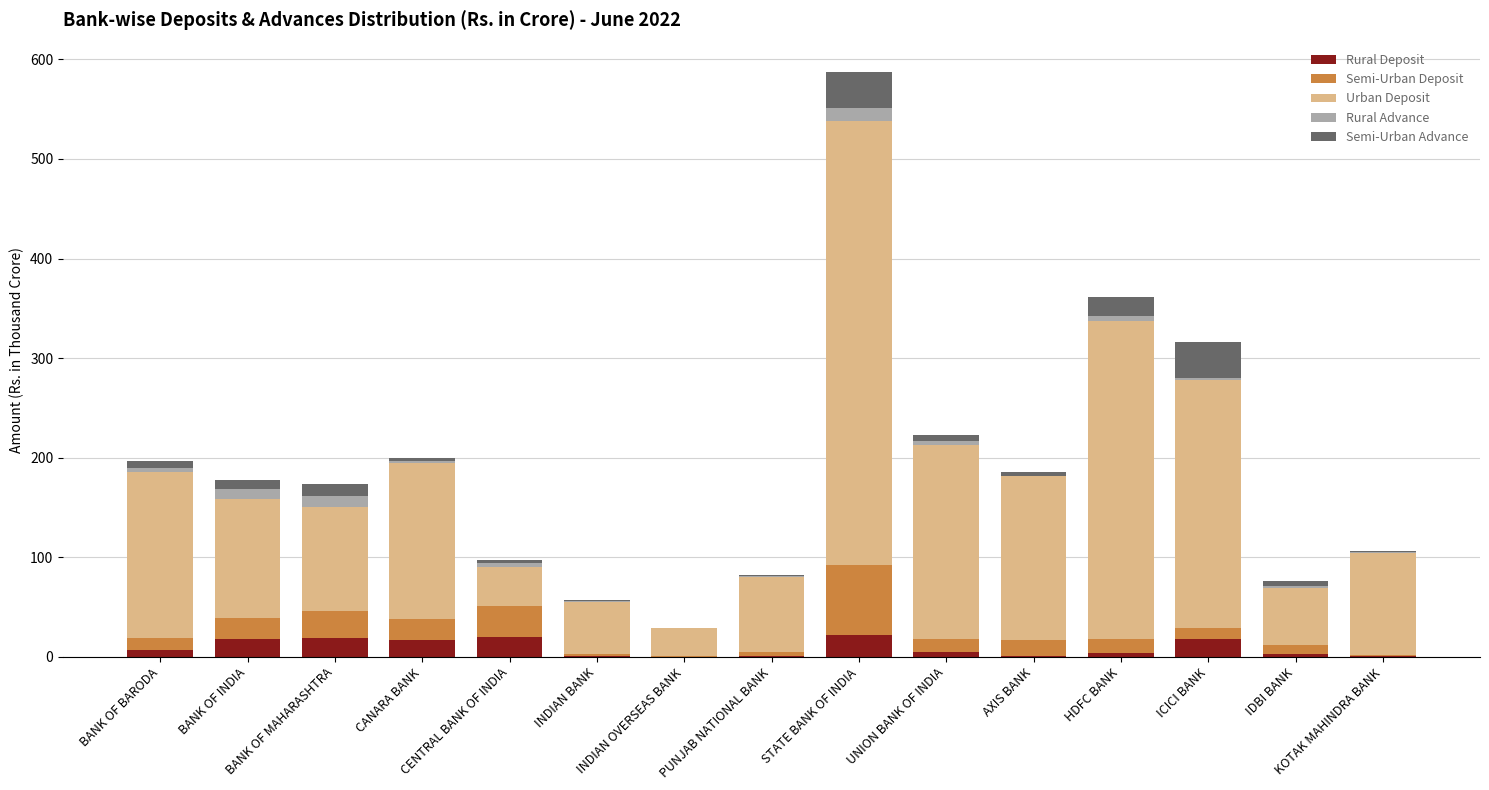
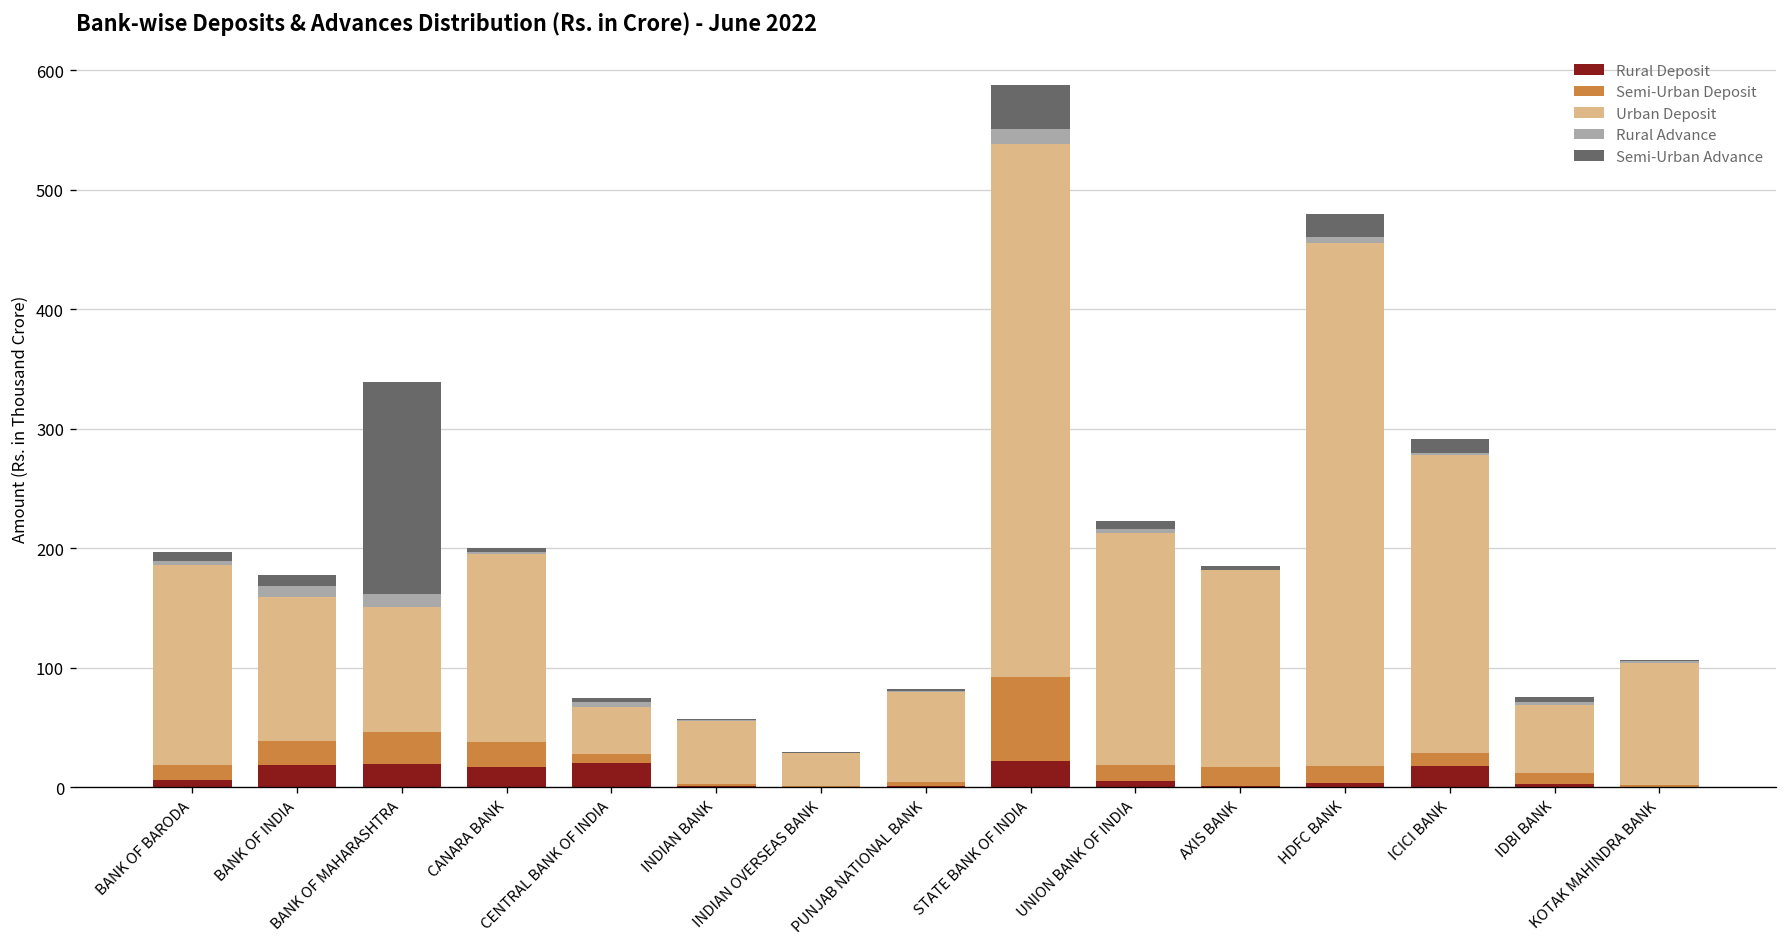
Semi-Urban Advance, BANK OF MAHARASHTRA: 10 -> 180
Semi-Urban Deposit, CENTRAL BANK OF INDIA: 30 -> 10
Urban Deposit, HDFC BANK: 320 -> 440
Semi-Urban Advance, ICICI BANK: 40 -> 10
